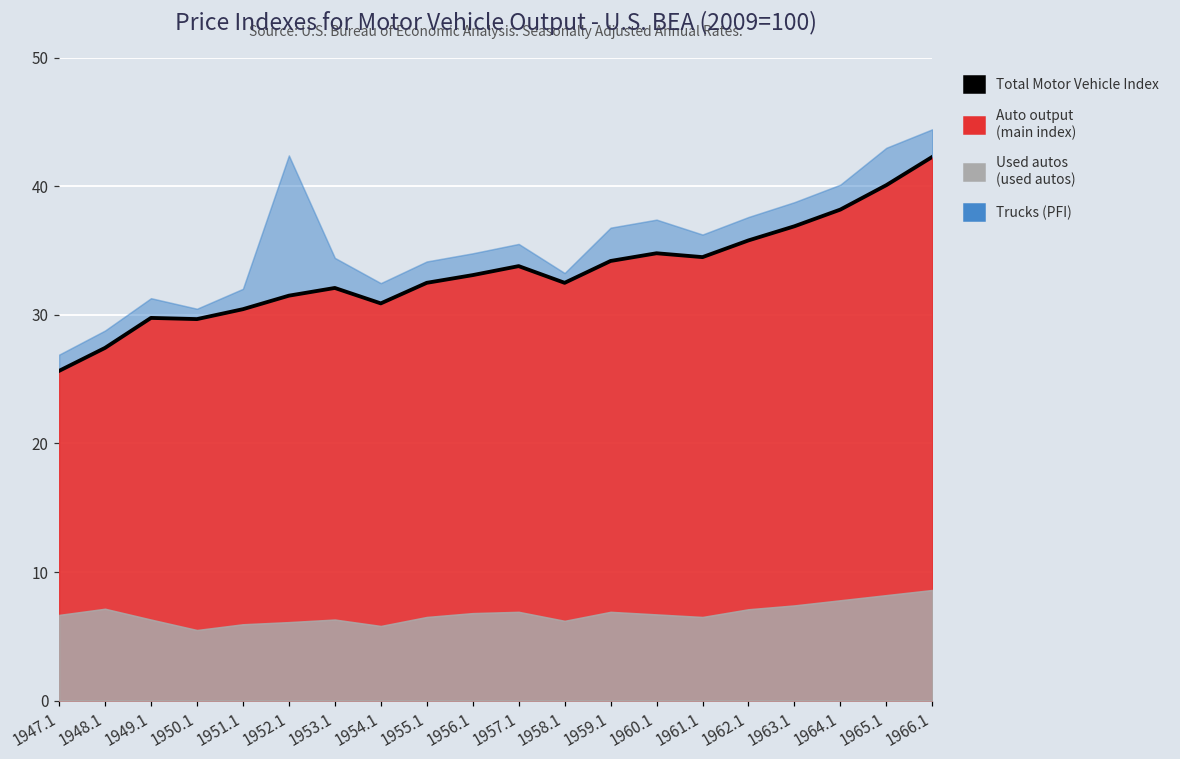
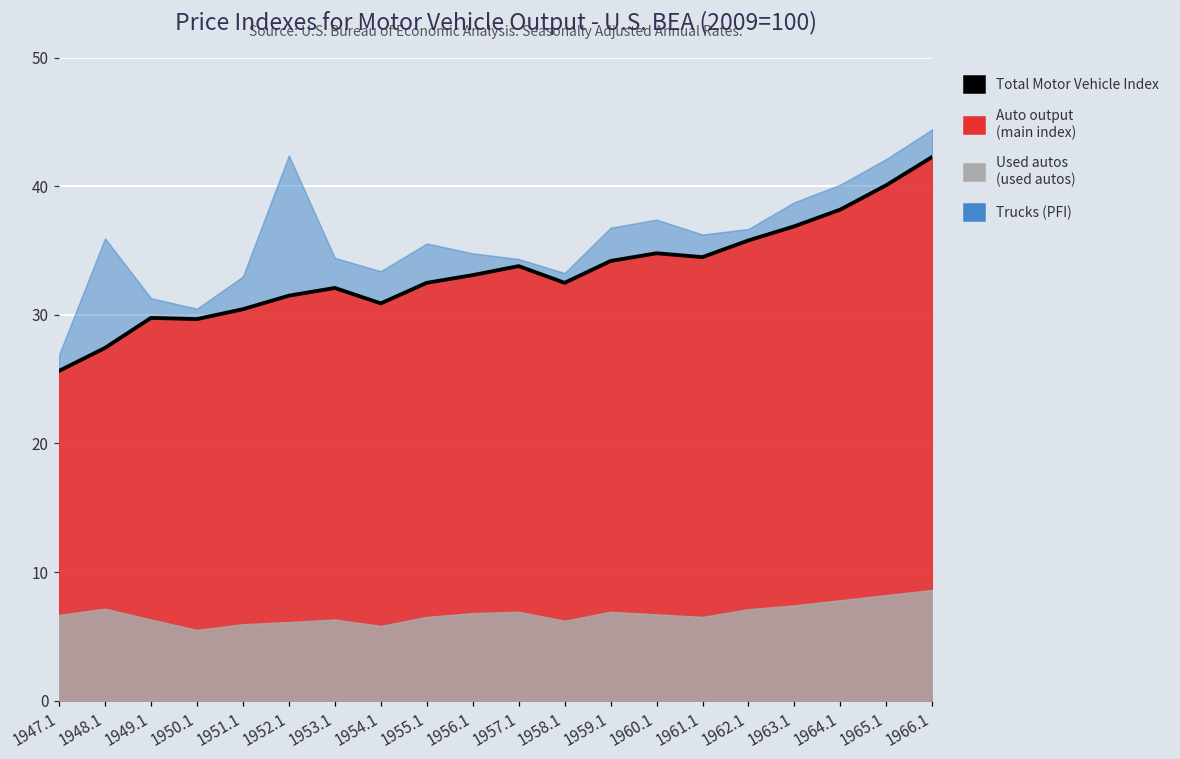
Trucks (PFI), 1948.1: 1.3 -> 8.5
Trucks (PFI), 1951.1: 1.6 -> 2.5
Trucks (PFI), 1954.1: 1.6 -> 2.5
Trucks (PFI), 1955.1: 1.7 -> 3.1
Trucks (PFI), 1957.1: 1.7 -> 0.5
Trucks (PFI), 1962.1: 1.8 -> 0.9
Trucks (PFI), 1965.1: 2.9 -> 2.0
